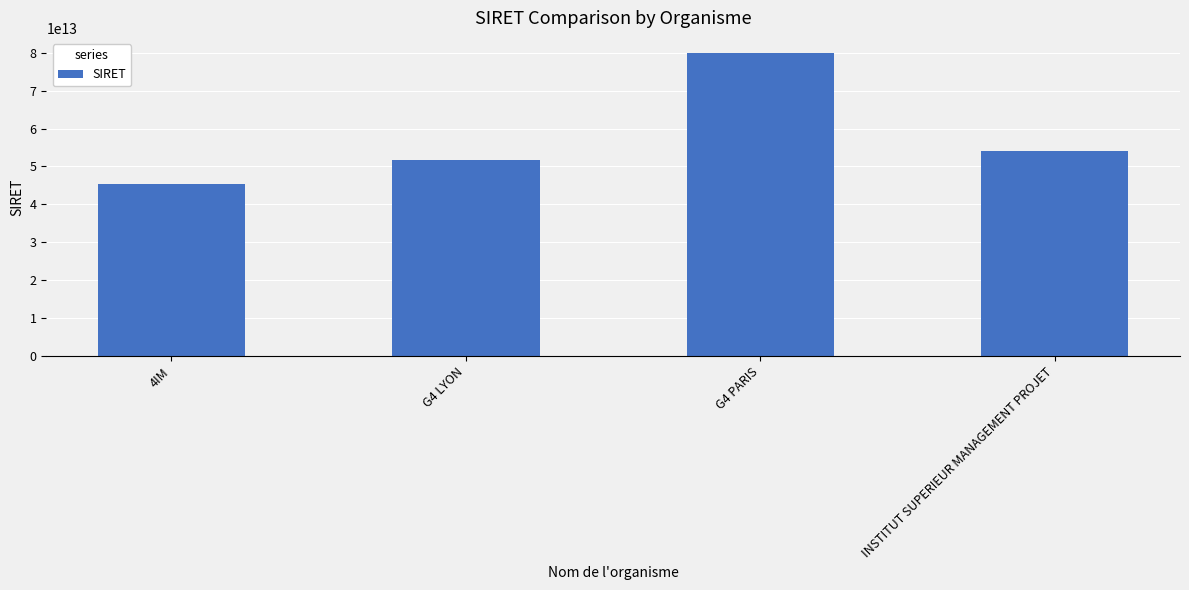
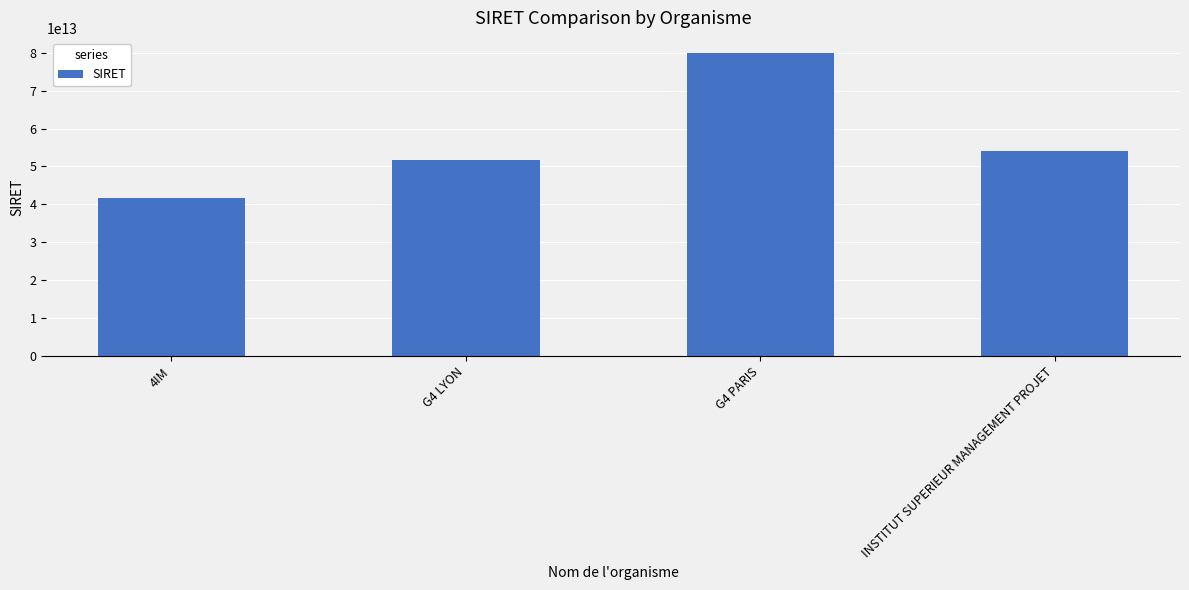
4IM: 45000000000000 -> 42000000000000
